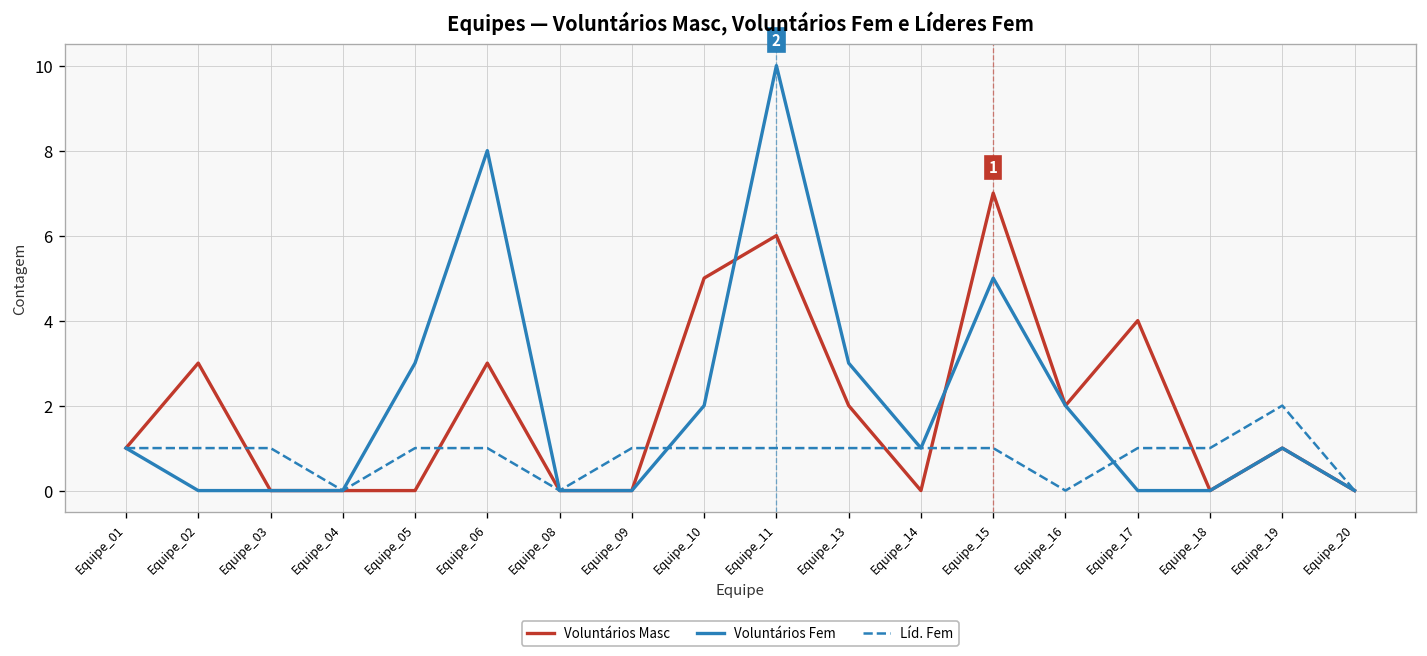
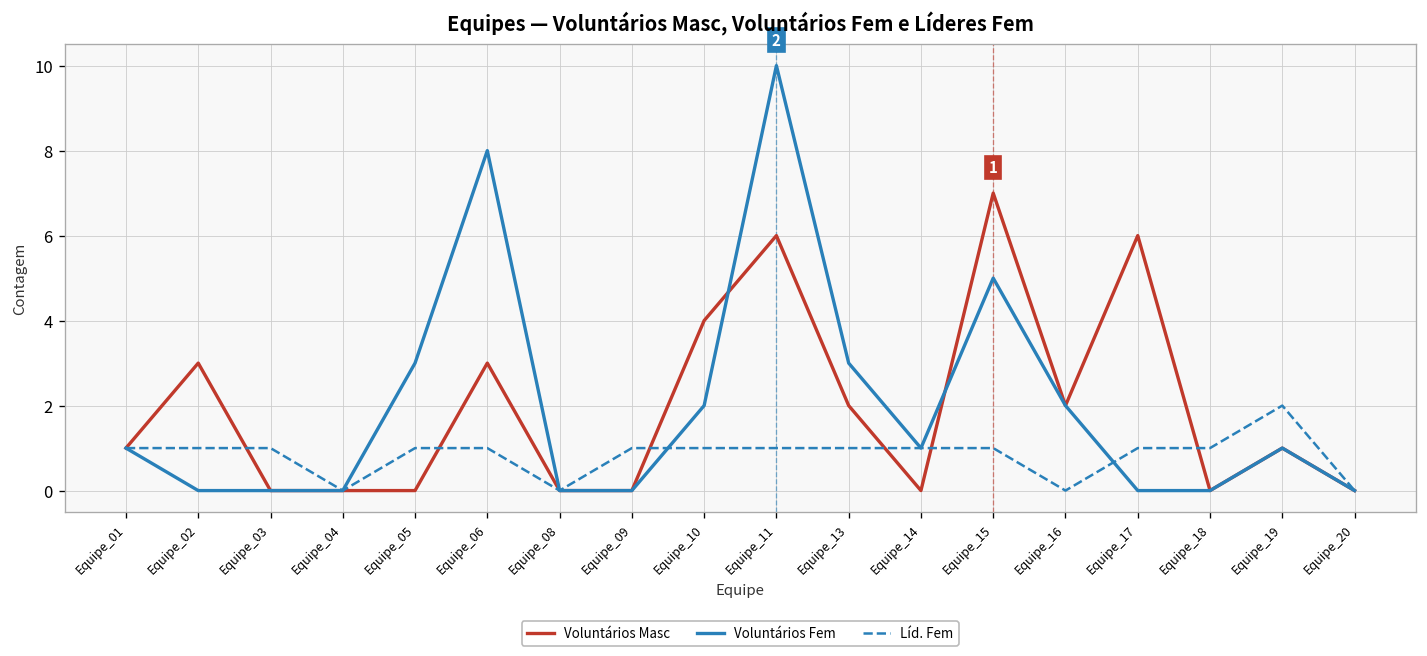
Voluntários Masc, Equipe_10: 5 -> 4
Voluntários Masc, Equipe_17: 4 -> 6
